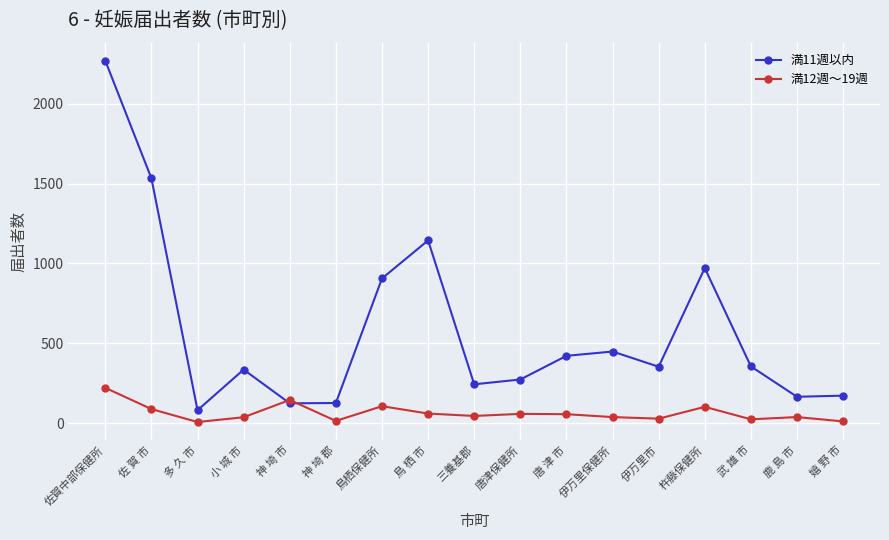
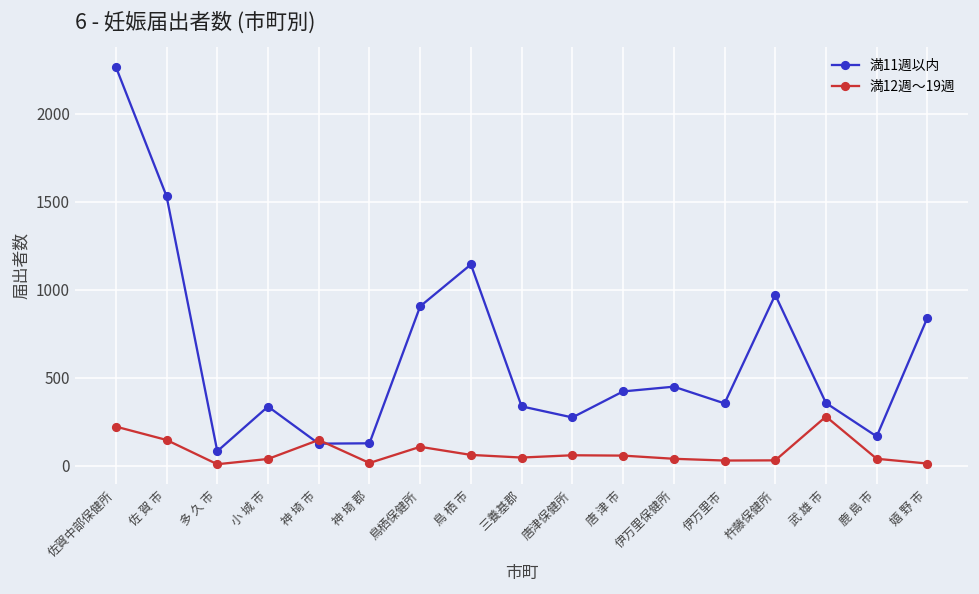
満12週～19週, 佐 賀 市: 90 -> 150
満11週以内, 三養基郡: 240 -> 340
満12週～19週, 杵藤保健所: 100 -> 30
満12週～19週, 武 雄 市: 30 -> 280
満11週以内, 嬉 野 市: 170 -> 840
